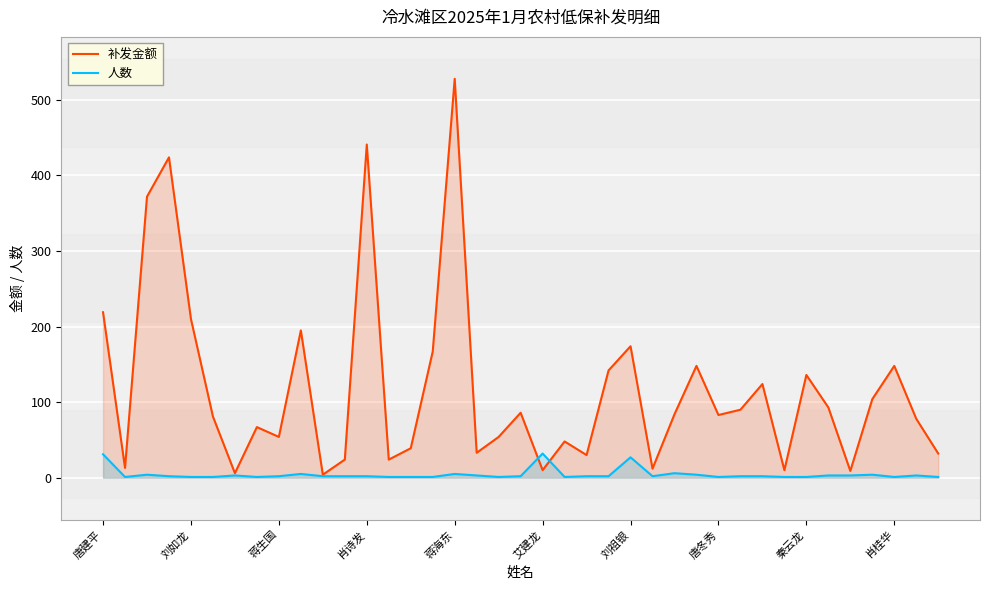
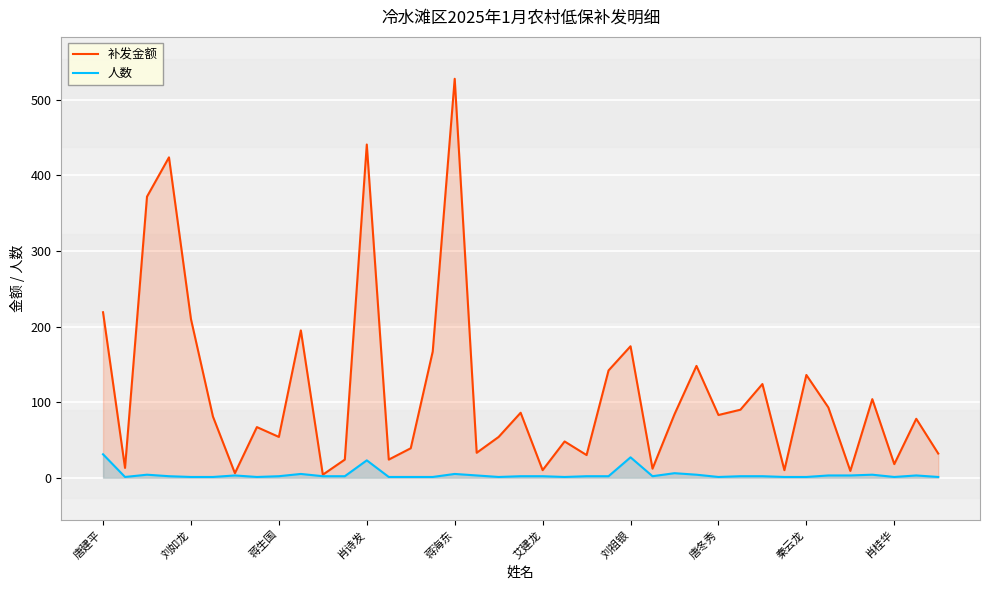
人数, 肖诗发: 0 -> 20
人数, 艾建龙: 30 -> 0
补发金额, 肖桂华: 150 -> 20
